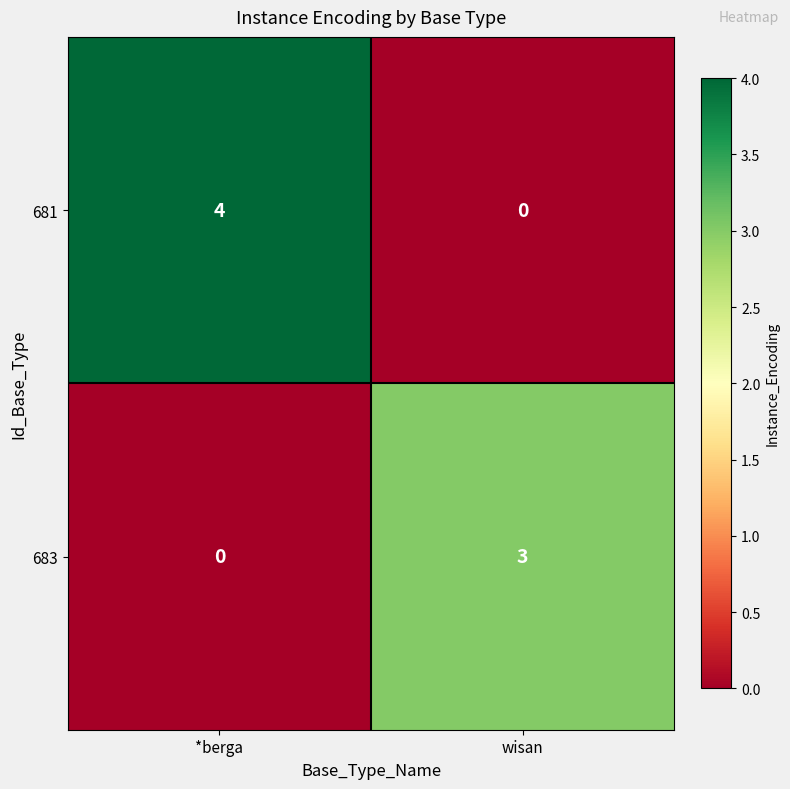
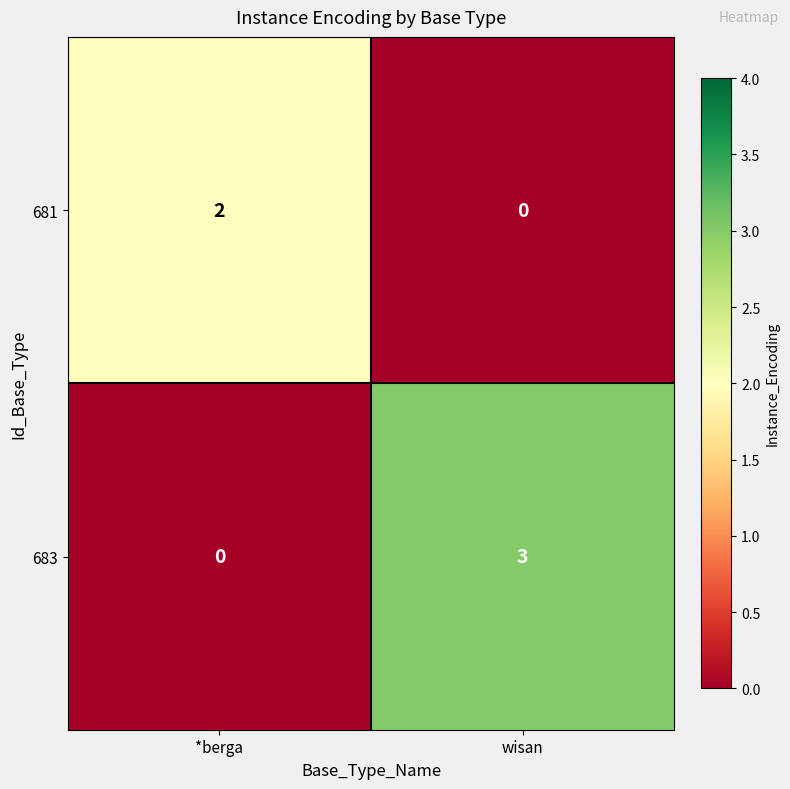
681, *berga: 4 -> 2
